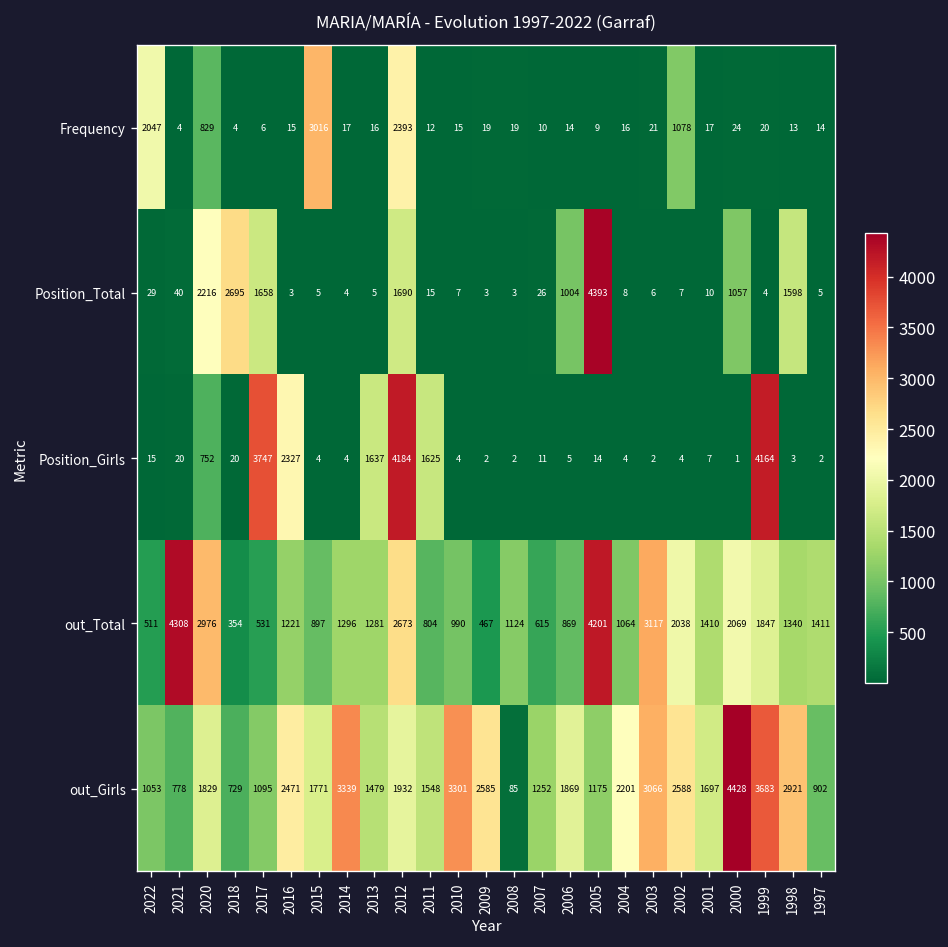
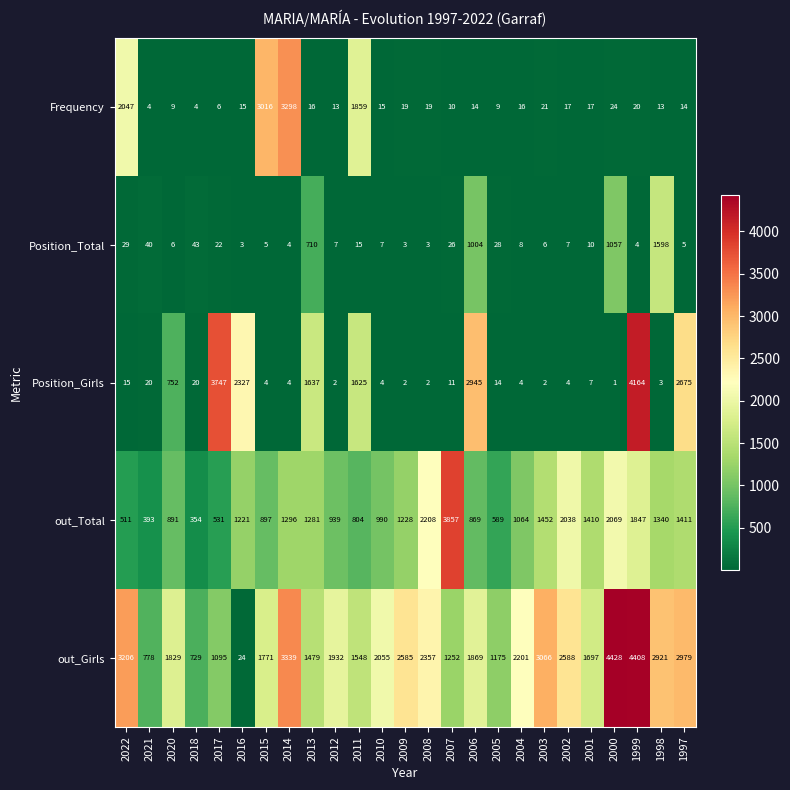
Frequency, 2020: 829 -> 9
Frequency, 2014: 17 -> 3298
Frequency, 2012: 2393 -> 13
Frequency, 2011: 12 -> 1859
Frequency, 2002: 1078 -> 17
Position_Total, 2020: 2216 -> 6
Position_Total, 2018: 2695 -> 43
Position_Total, 2017: 1658 -> 22
Position_Total, 2013: 5 -> 710
Position_Total, 2012: 1690 -> 7
Position_Total, 2005: 4393 -> 28
Position_Girls, 2012: 4184 -> 2
Position_Girls, 2006: 5 -> 2945
Position_Girls, 1997: 2 -> 2675
out_Total, 2021: 4308 -> 393
out_Total, 2020: 2976 -> 891
out_Total, 2012: 2673 -> 939
out_Total, 2009: 467 -> 1228
out_Total, 2008: 1124 -> 2208
out_Total, 2007: 615 -> 3857
out_Total, 2005: 4201 -> 589
out_Total, 2003: 3117 -> 1452
out_Girls, 2022: 1053 -> 3206
out_Girls, 2016: 2471 -> 24
out_Girls, 2010: 3301 -> 2055
out_Girls, 2008: 85 -> 2357
out_Girls, 1999: 3683 -> 4408
out_Girls, 1997: 902 -> 2979
